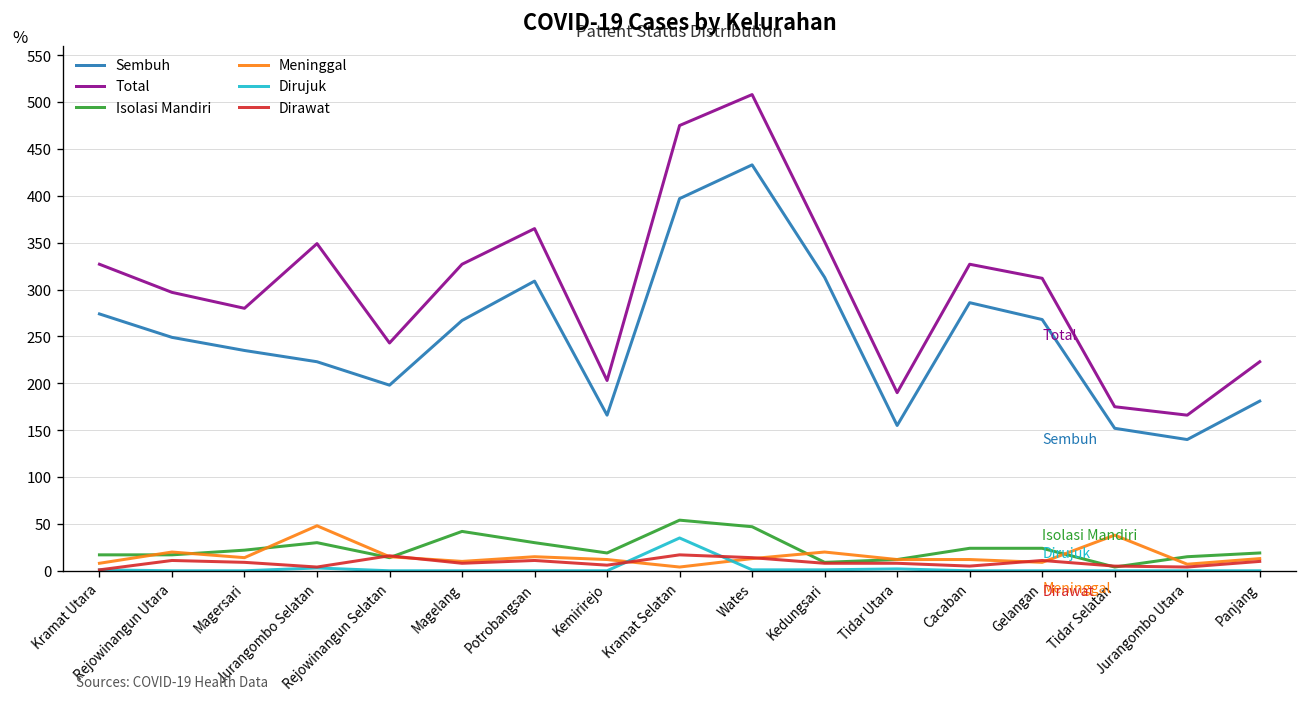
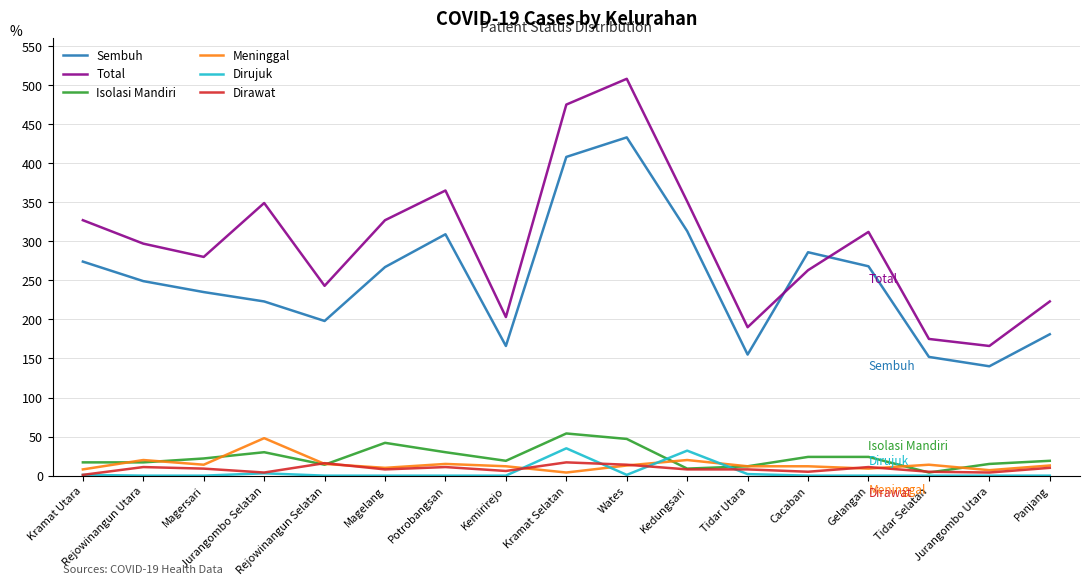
Sembuh, Kramat Selatan: 400 -> 410
Dirujuk, Kedungsari: 0 -> 30
Total, Cacaban: 330 -> 260
Meninggal, Tidar Selatan: 40 -> 10
